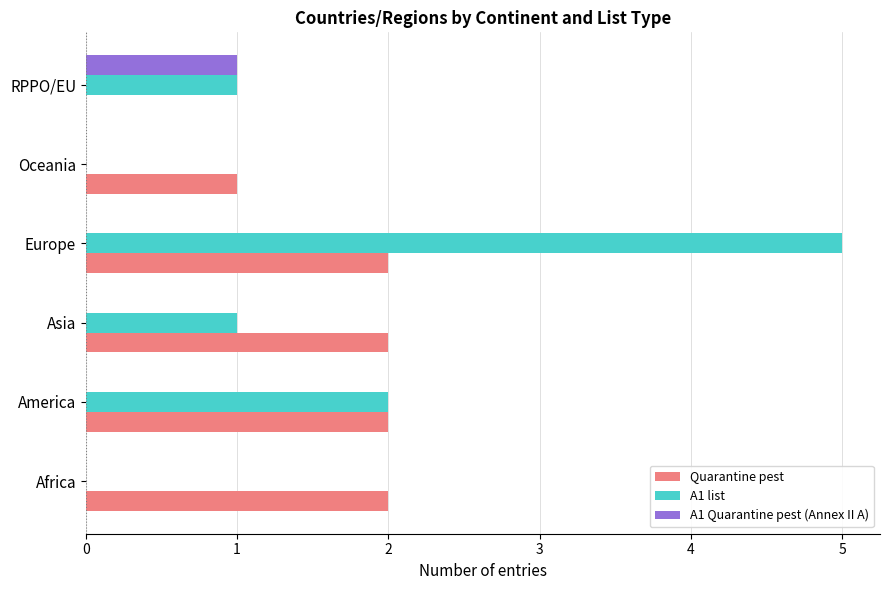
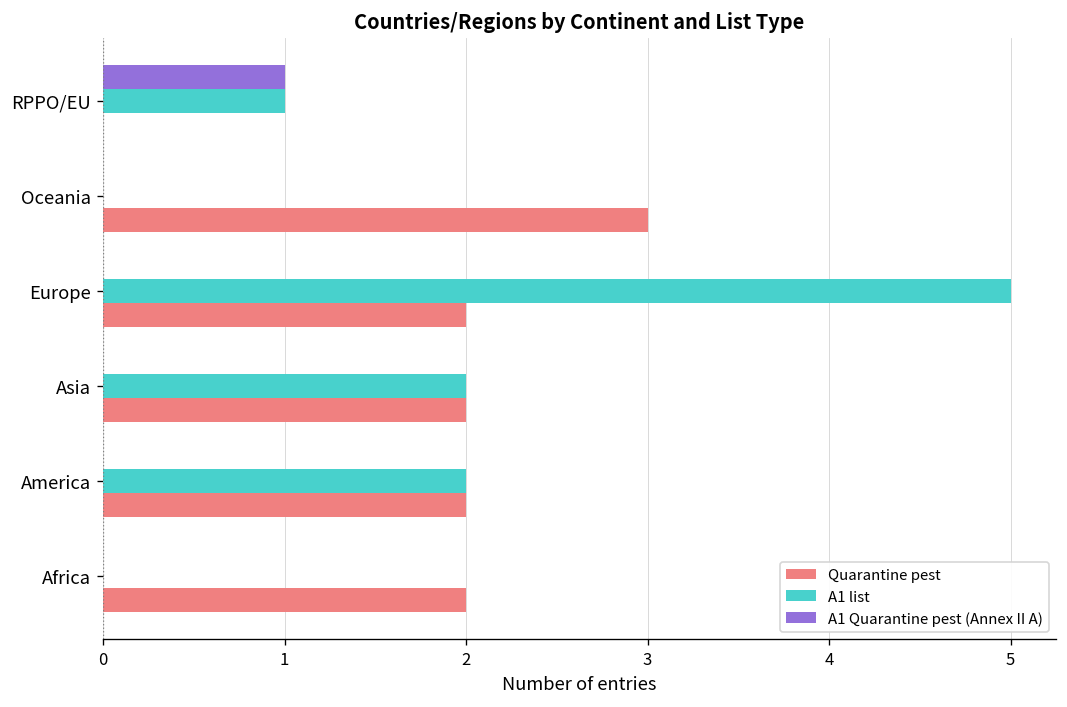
Quarantine pest, Oceania: 1 -> 3
A1 list, Asia: 1 -> 2
